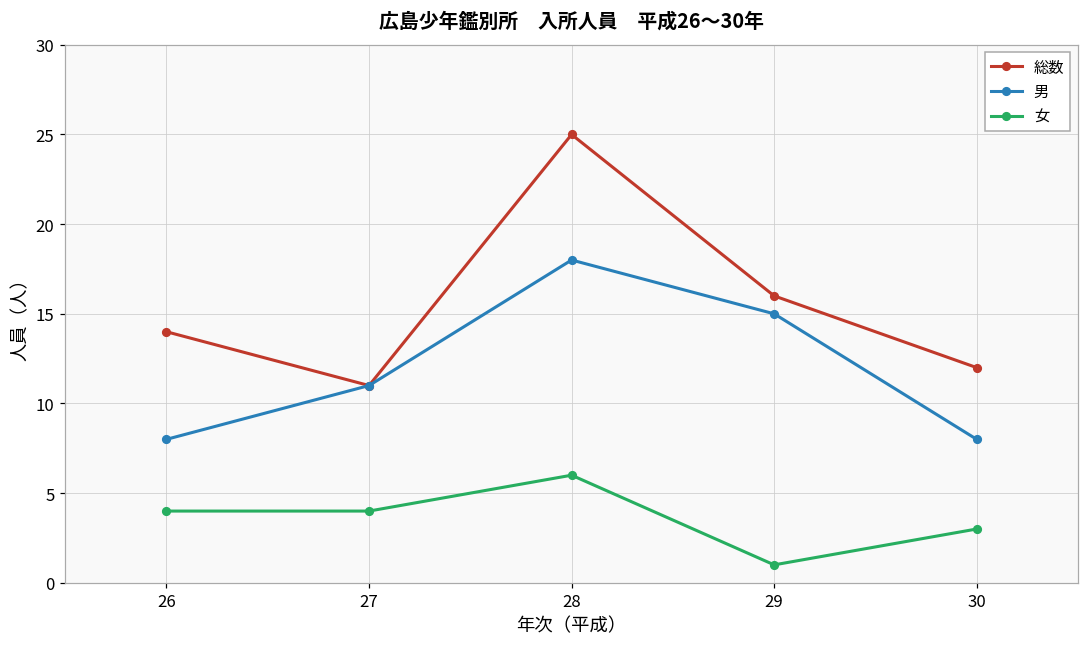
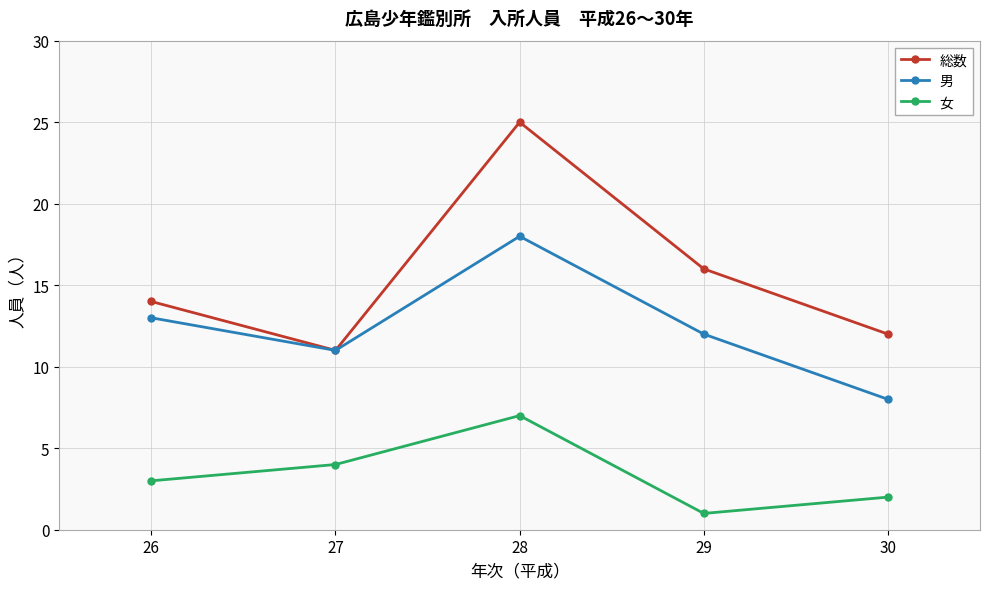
男, 26: 8 -> 13
女, 26: 4 -> 3
女, 28: 6 -> 7
男, 29: 15 -> 12
女, 30: 3 -> 2
